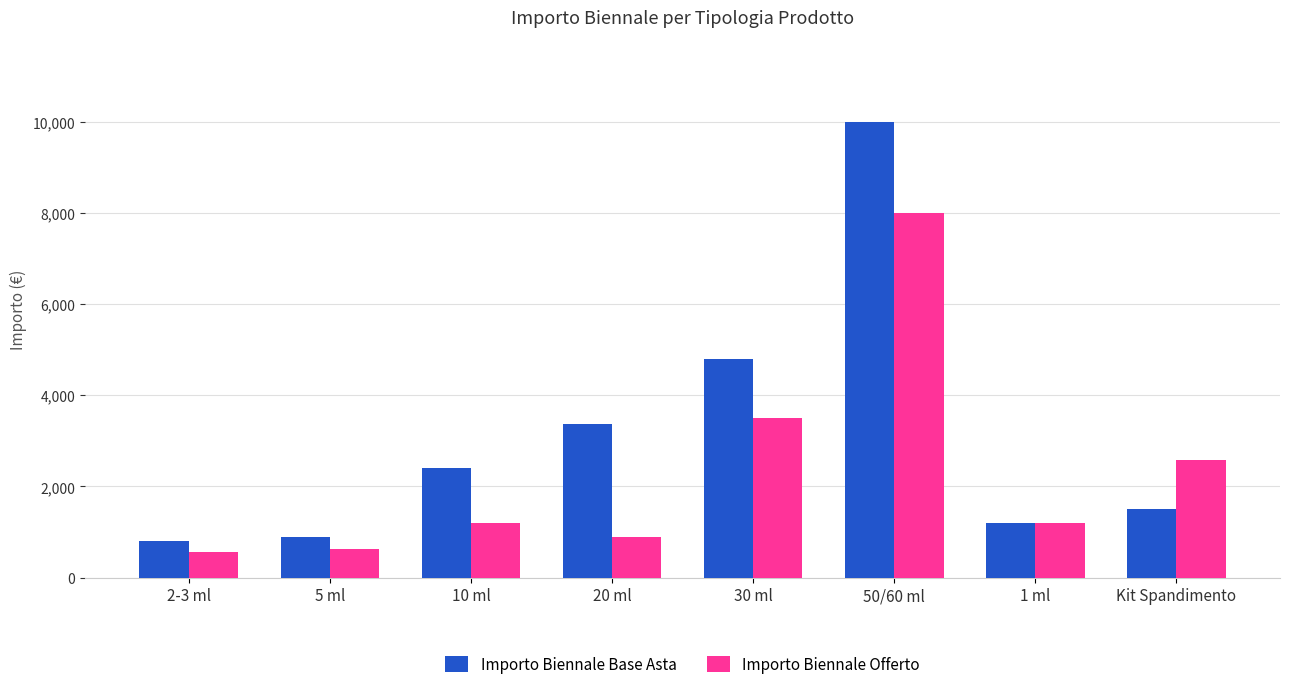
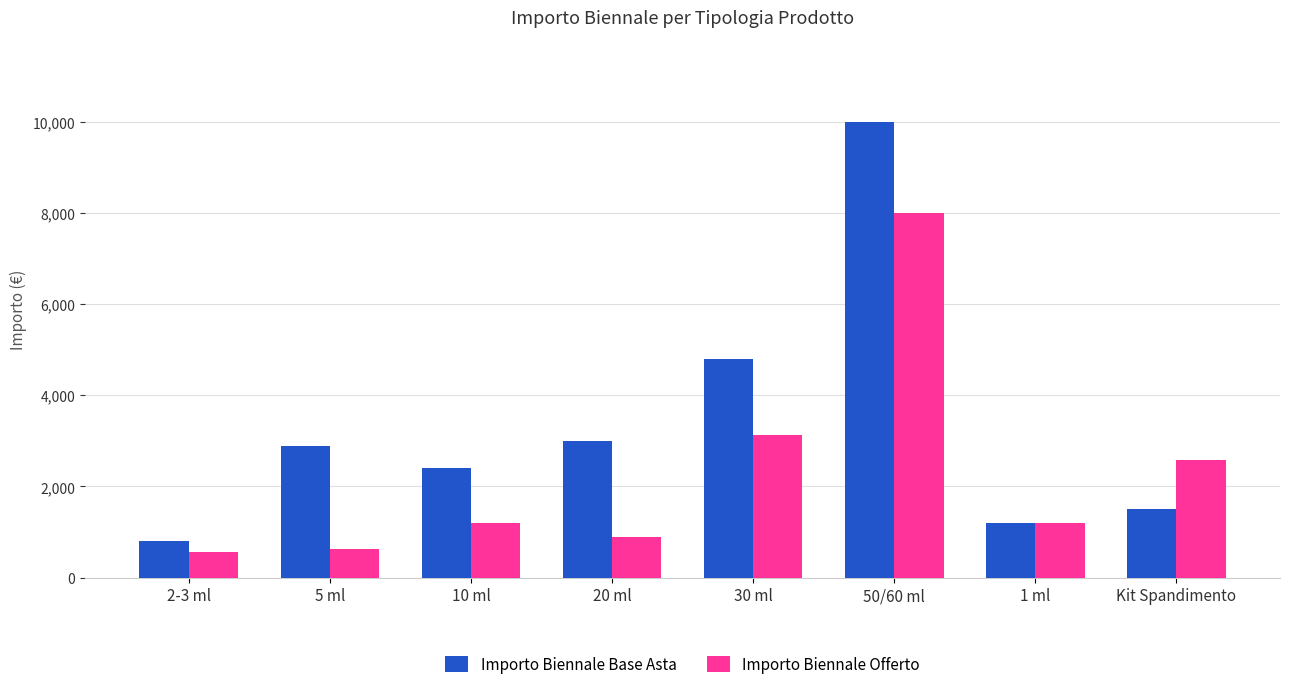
Importo Biennale Base Asta, 5 ml: 900 -> 2,900
Importo Biennale Base Asta, 20 ml: 3,400 -> 3,000
Importo Biennale Offerto, 30 ml: 3,500 -> 3,100
